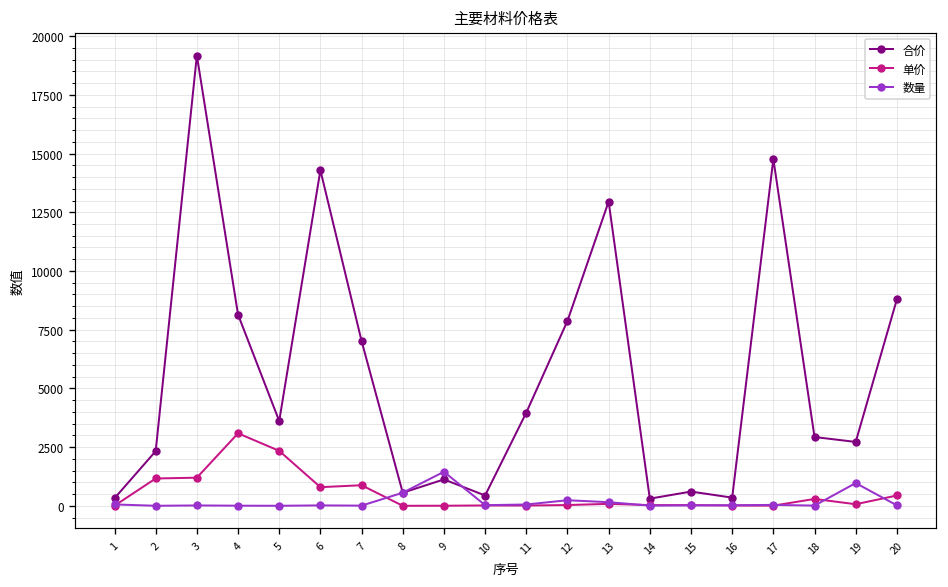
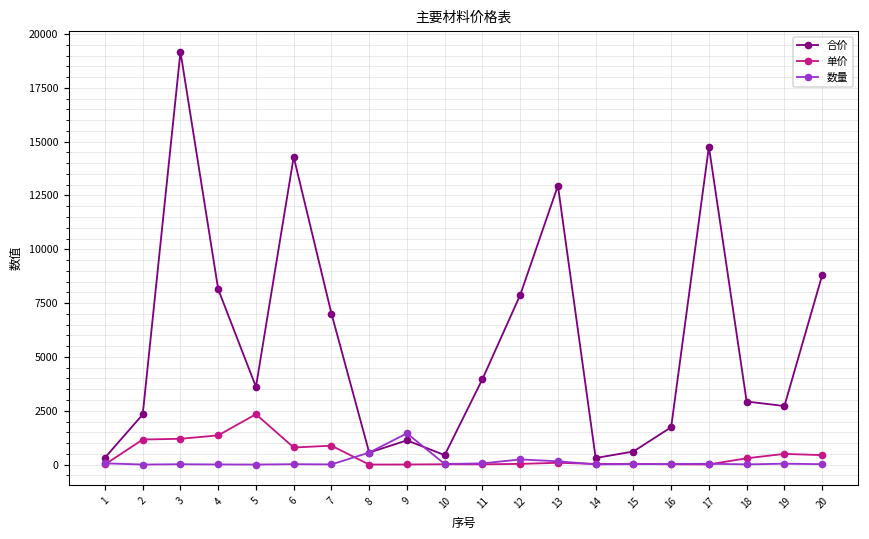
单价, 4: 3100 -> 1400
合价, 16: 300 -> 1700
单价, 19: 100 -> 500
数量, 19: 1000 -> 0
